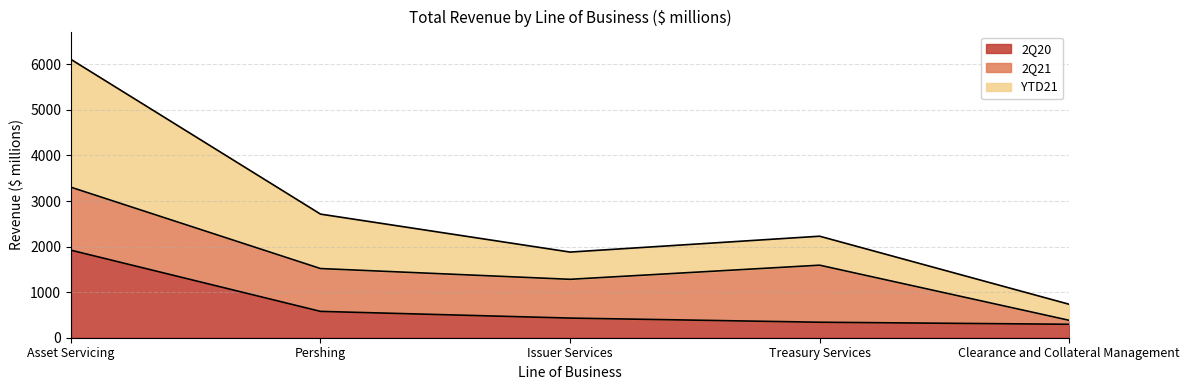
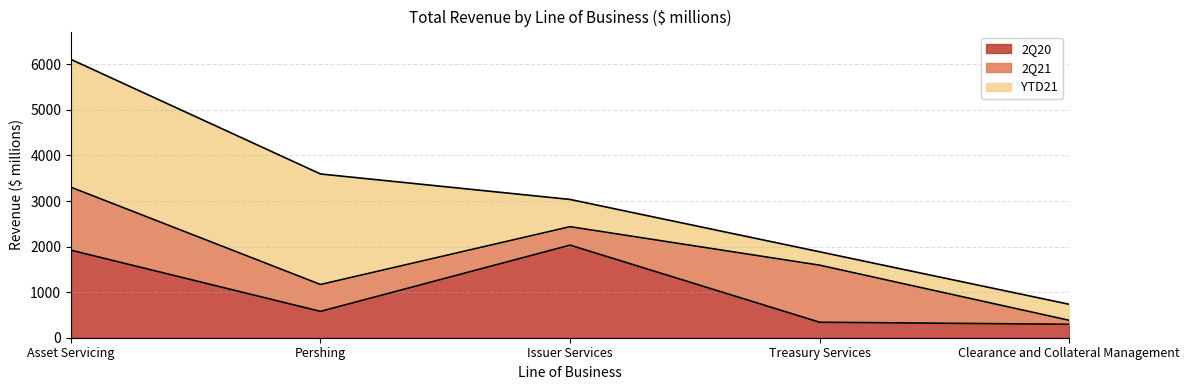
2Q21, Pershing: 900 -> 600
YTD21, Pershing: 1200 -> 2400
2Q20, Issuer Services: 400 -> 2000
2Q21, Issuer Services: 900 -> 400
YTD21, Treasury Services: 600 -> 300
